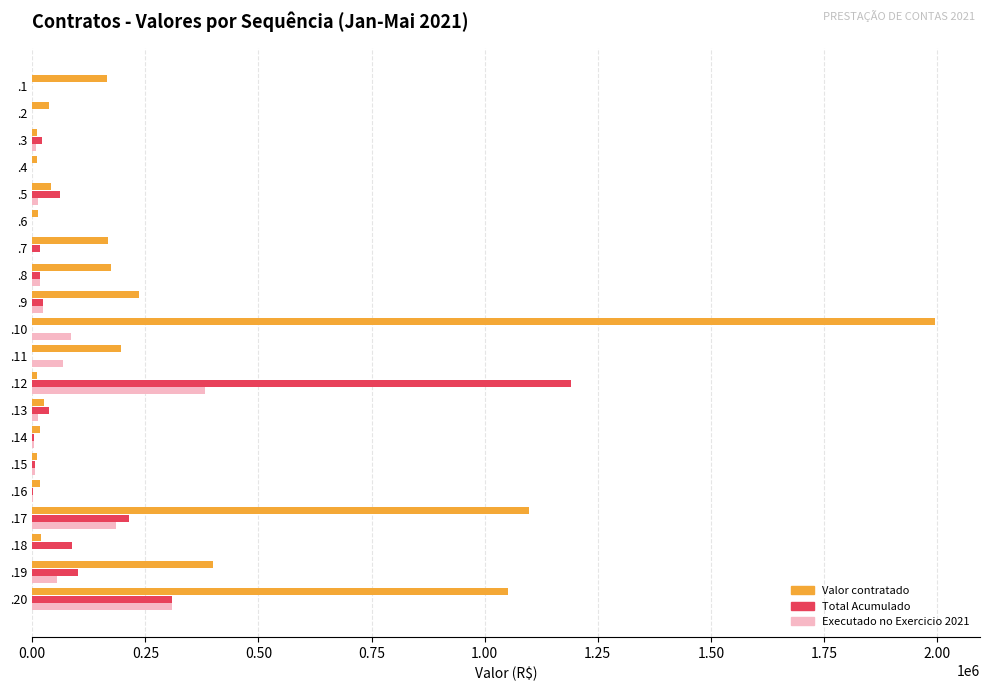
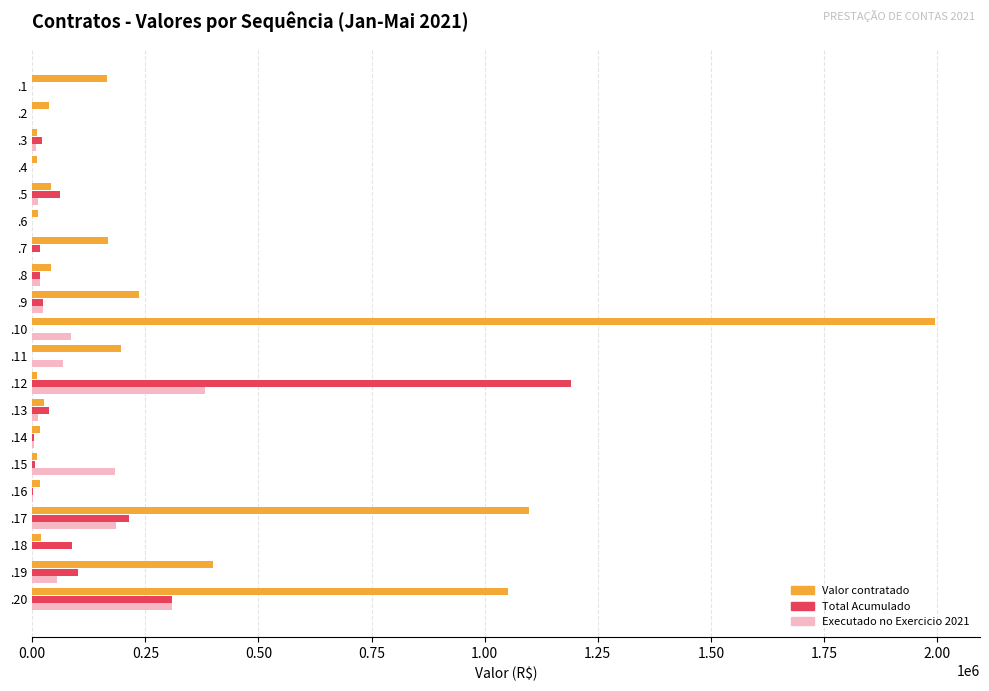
Valor contratado, .8: 170000 -> 40000
Executado no Exercicio 2021, .15: 10000 -> 180000
